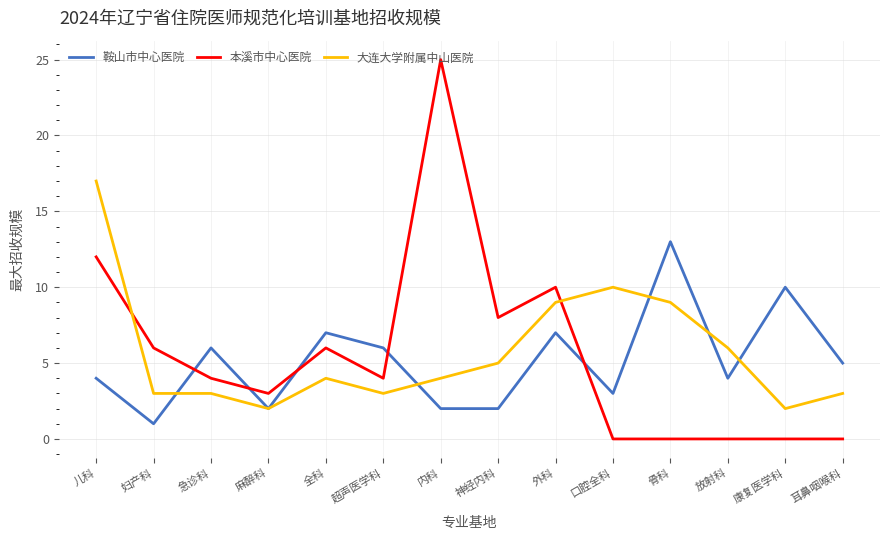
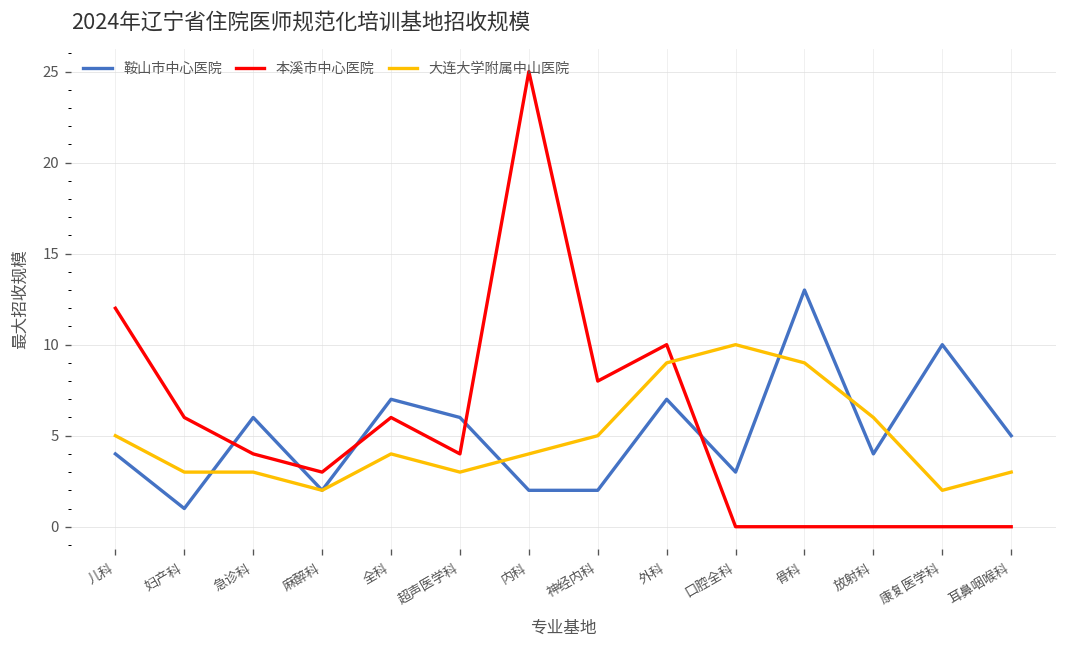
大连大学附属中山医院, 儿科: 17 -> 5
